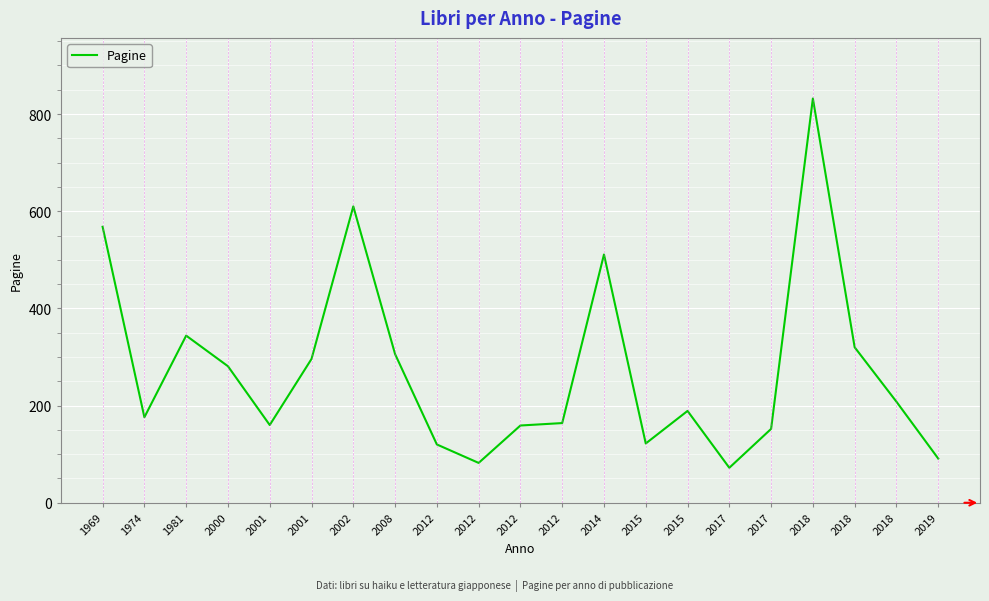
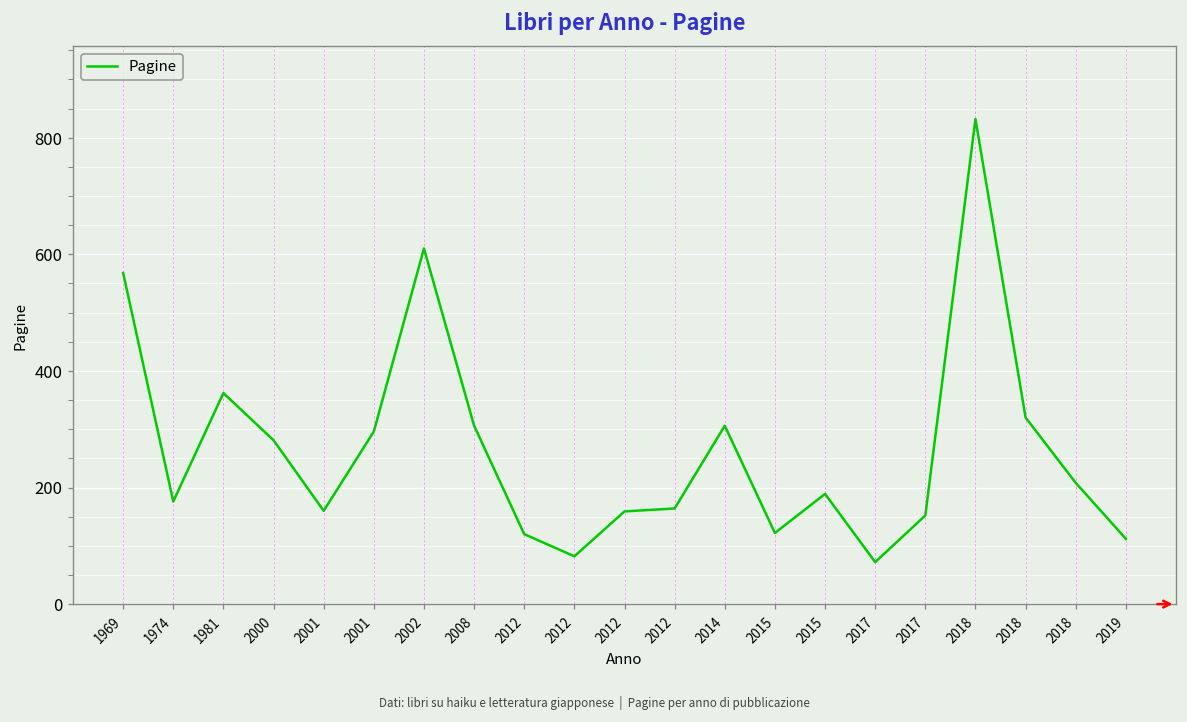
1981: 340 -> 360
2014: 510 -> 310
2019: 90 -> 110
